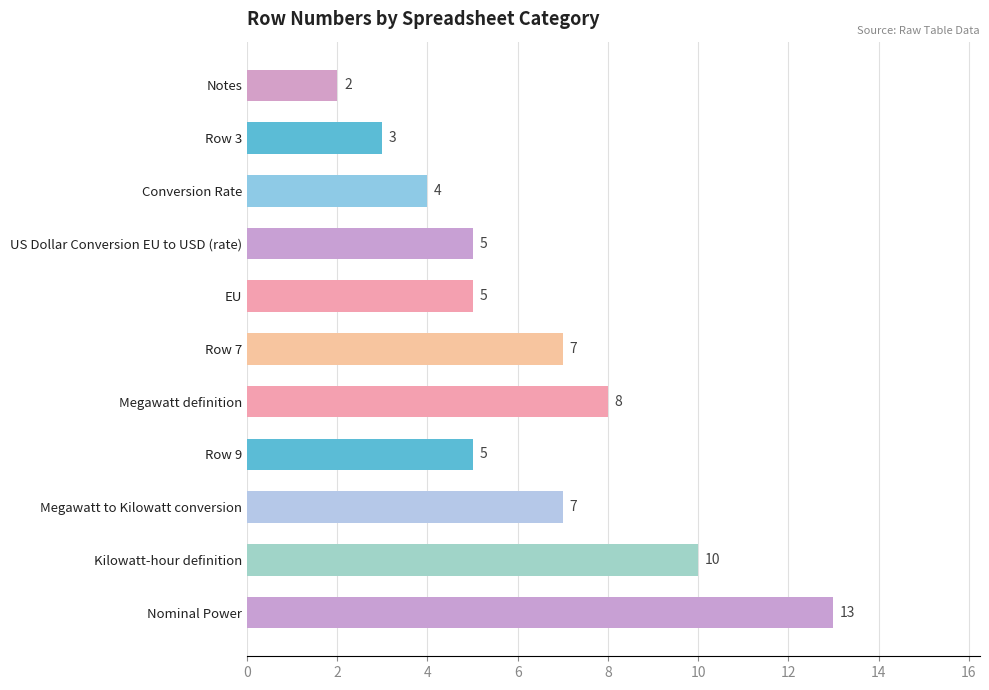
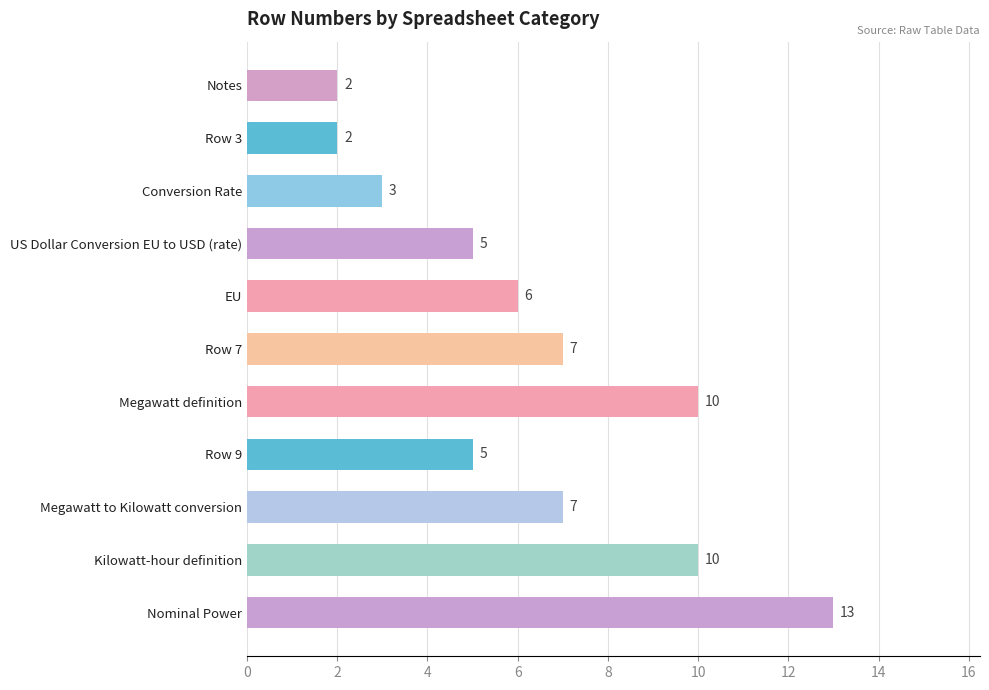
Row 3: 3 -> 2
Conversion Rate: 4 -> 3
EU: 5 -> 6
Megawatt definition: 8 -> 10
